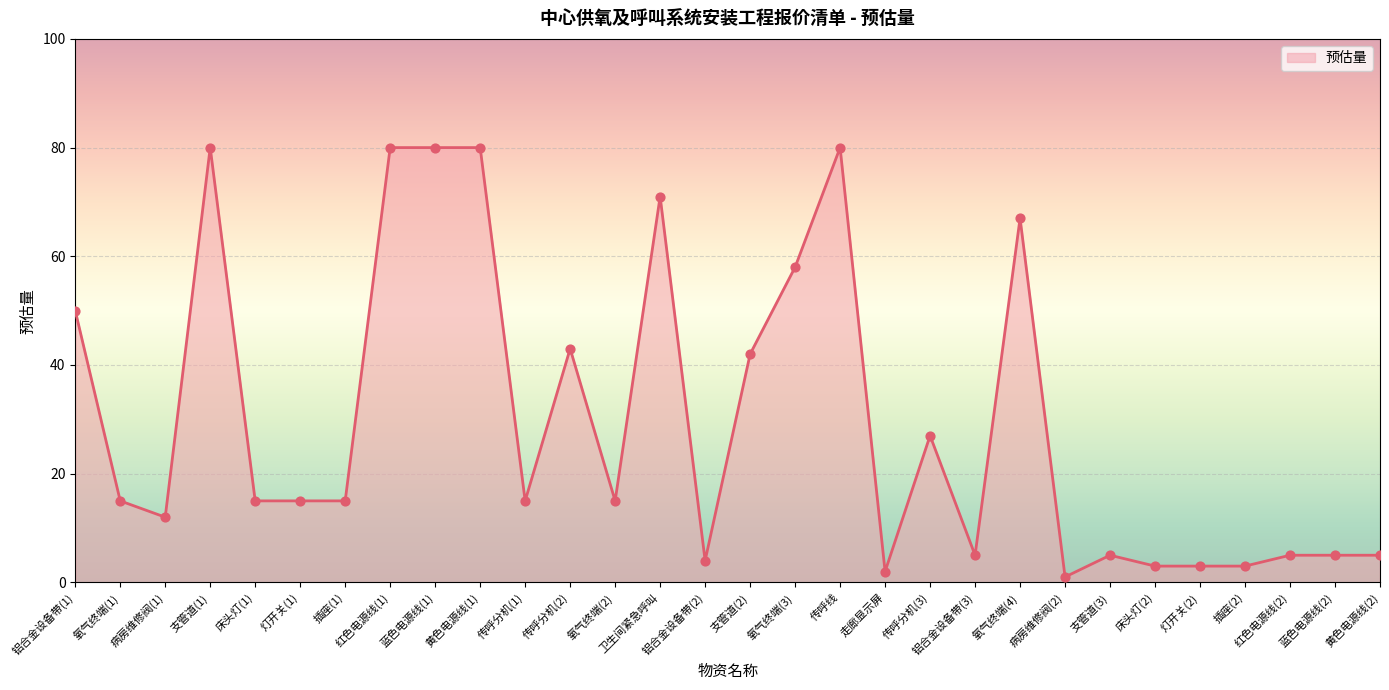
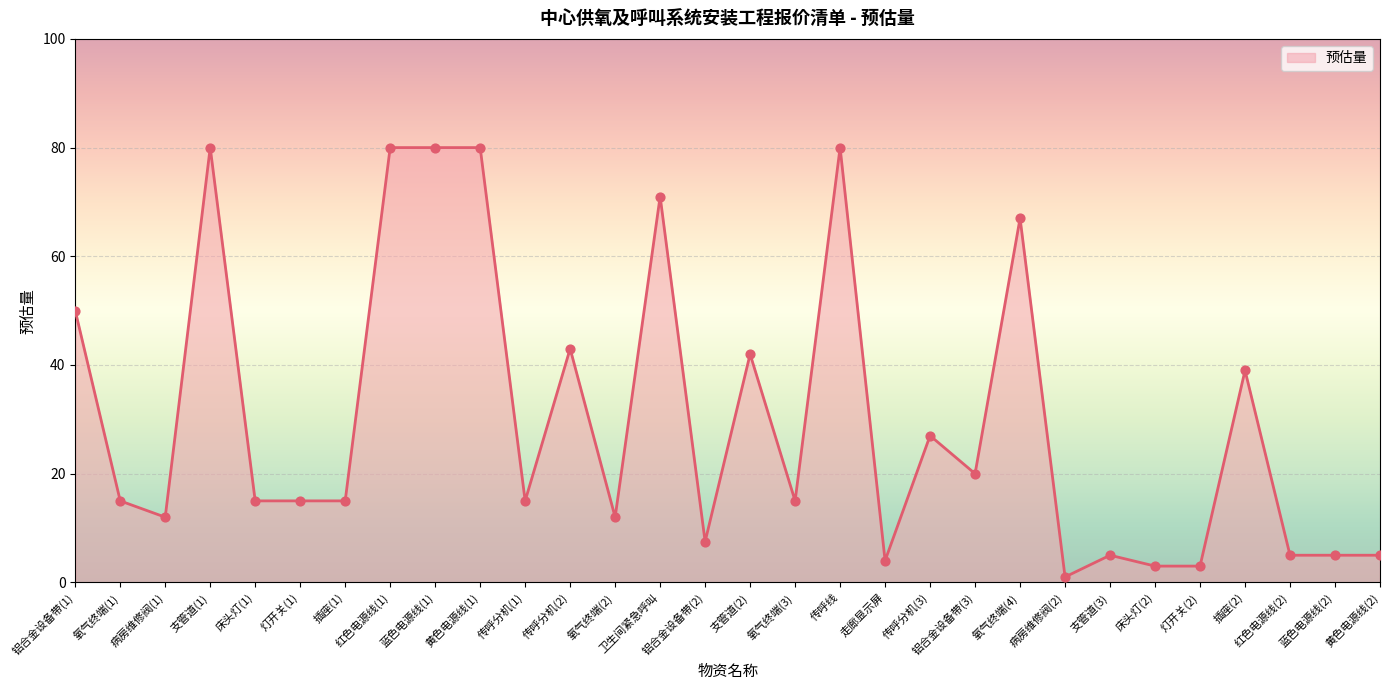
氧气终端(2): 15 -> 12
铝合金设备带(2): 4 -> 8
氧气终端(3): 58 -> 15
走廊显示屏: 2 -> 4
铝合金设备带(3): 5 -> 20
插座(2): 3 -> 39
